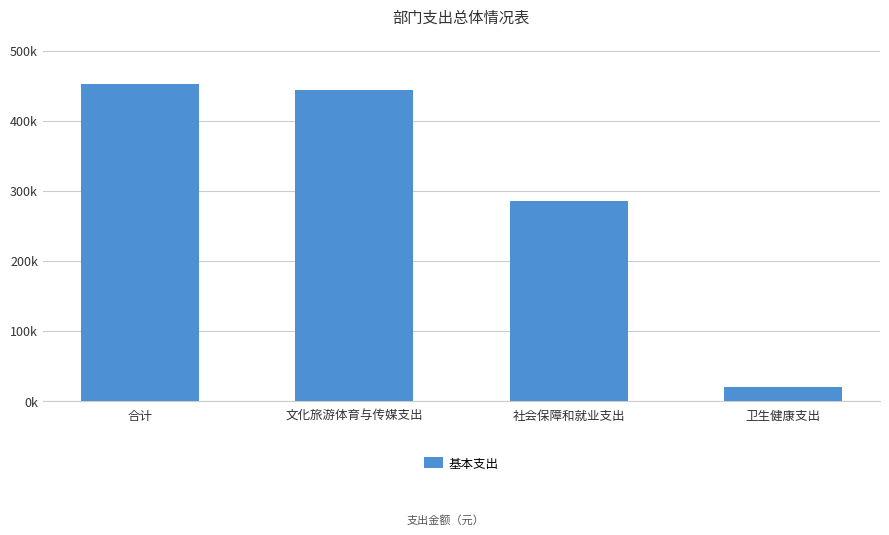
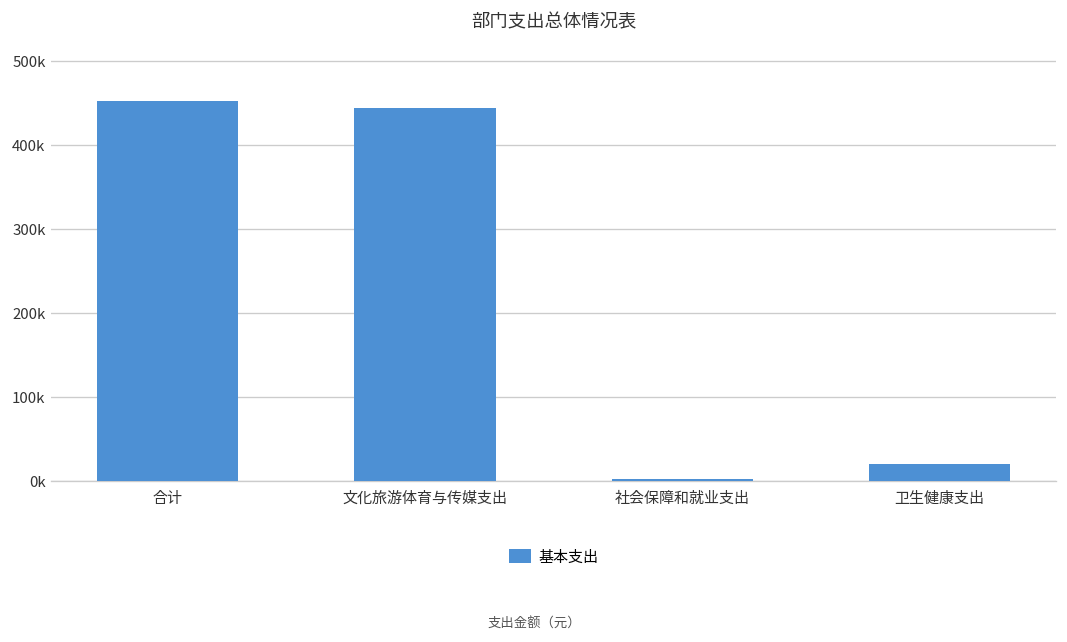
社会保障和就业支出: 290000 -> 0
